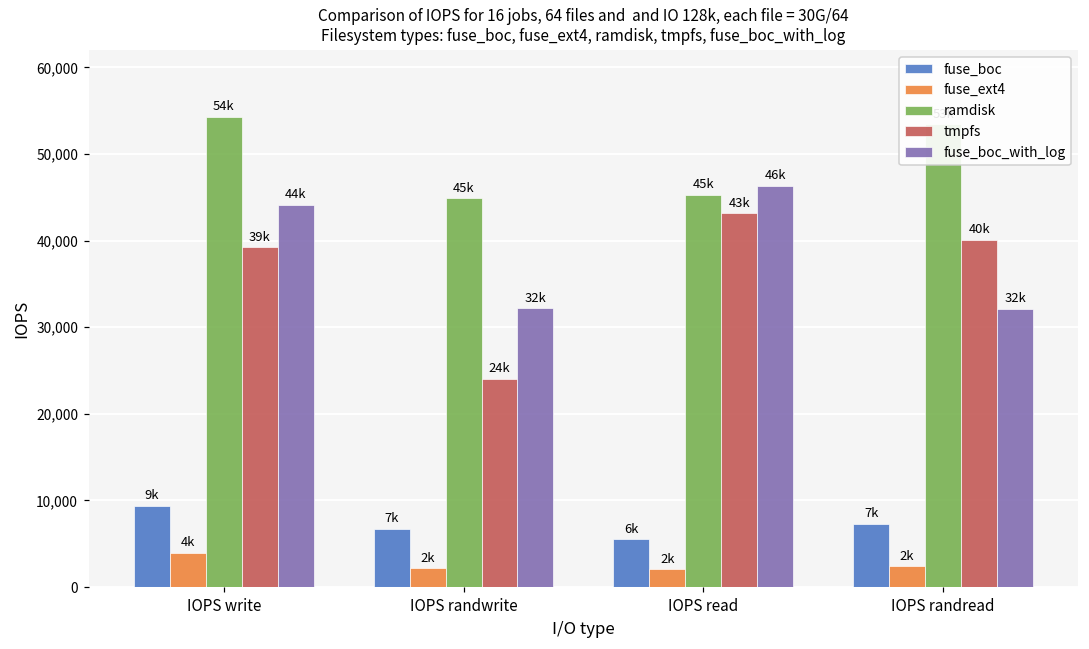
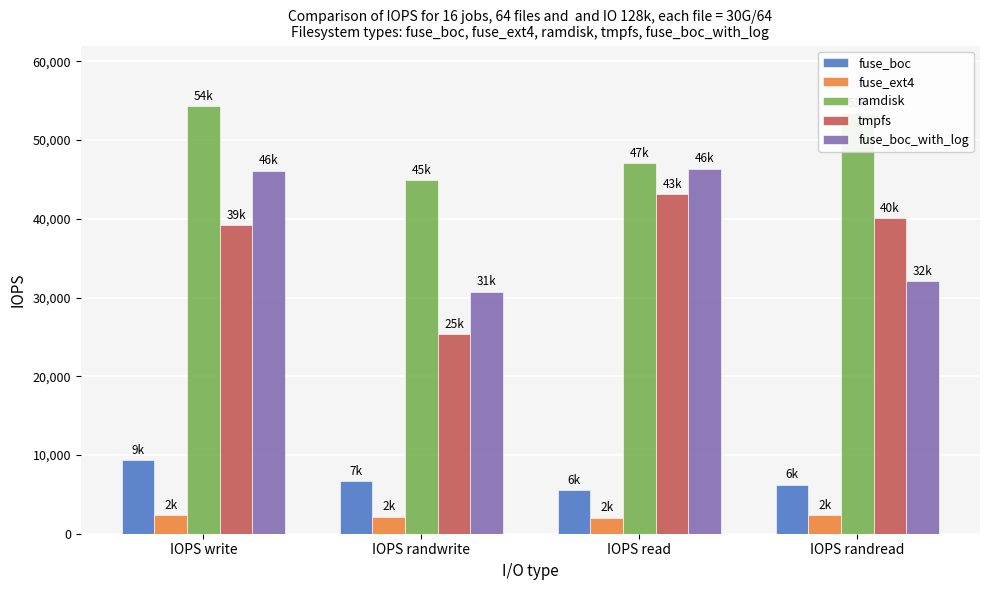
fuse_ext4, IOPS write: 4k -> 2k
fuse_boc_with_log, IOPS write: 44k -> 46k
tmpfs, IOPS randwrite: 24k -> 25k
fuse_boc_with_log, IOPS randwrite: 32k -> 31k
ramdisk, IOPS read: 45k -> 47k
fuse_boc, IOPS randread: 7k -> 6k
